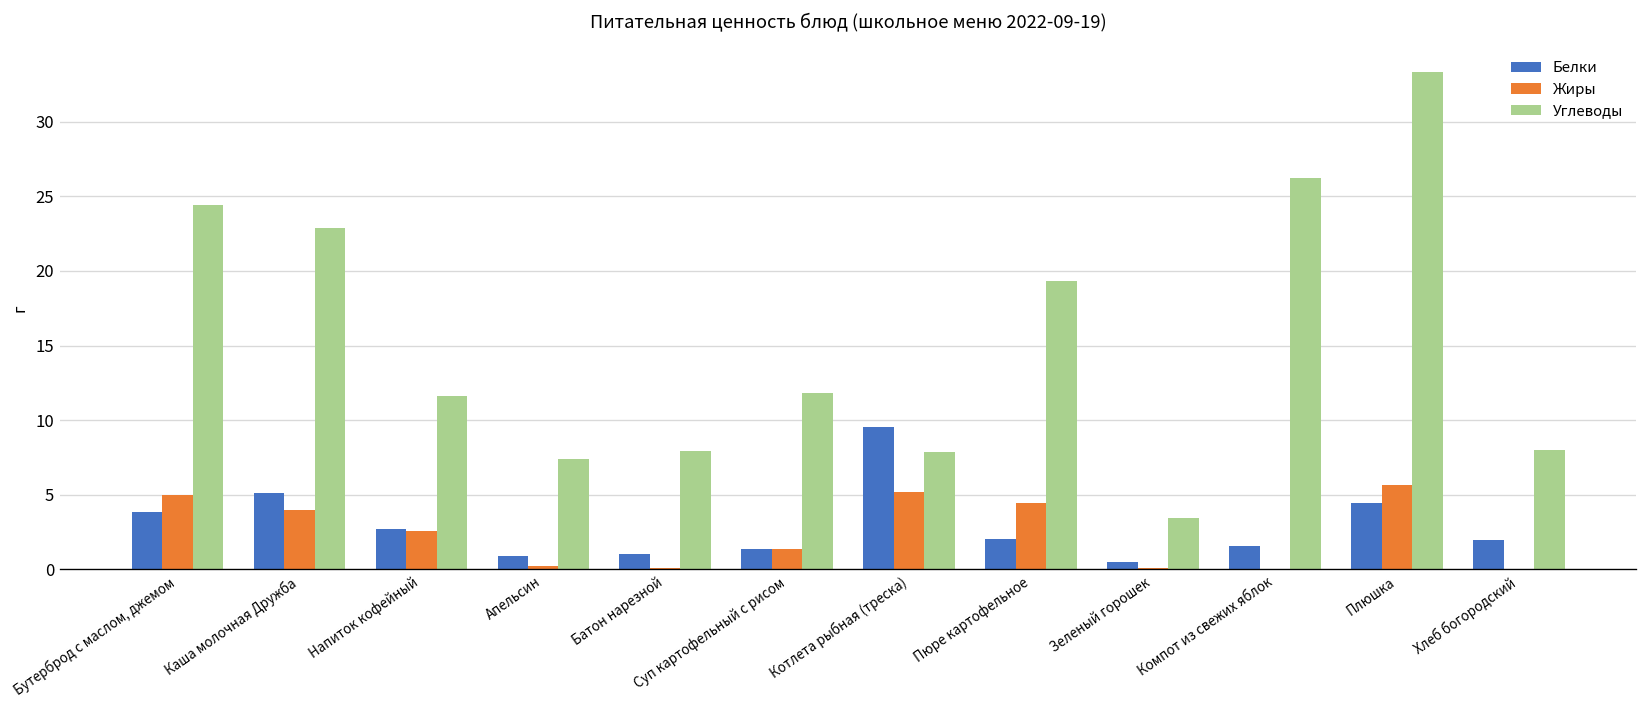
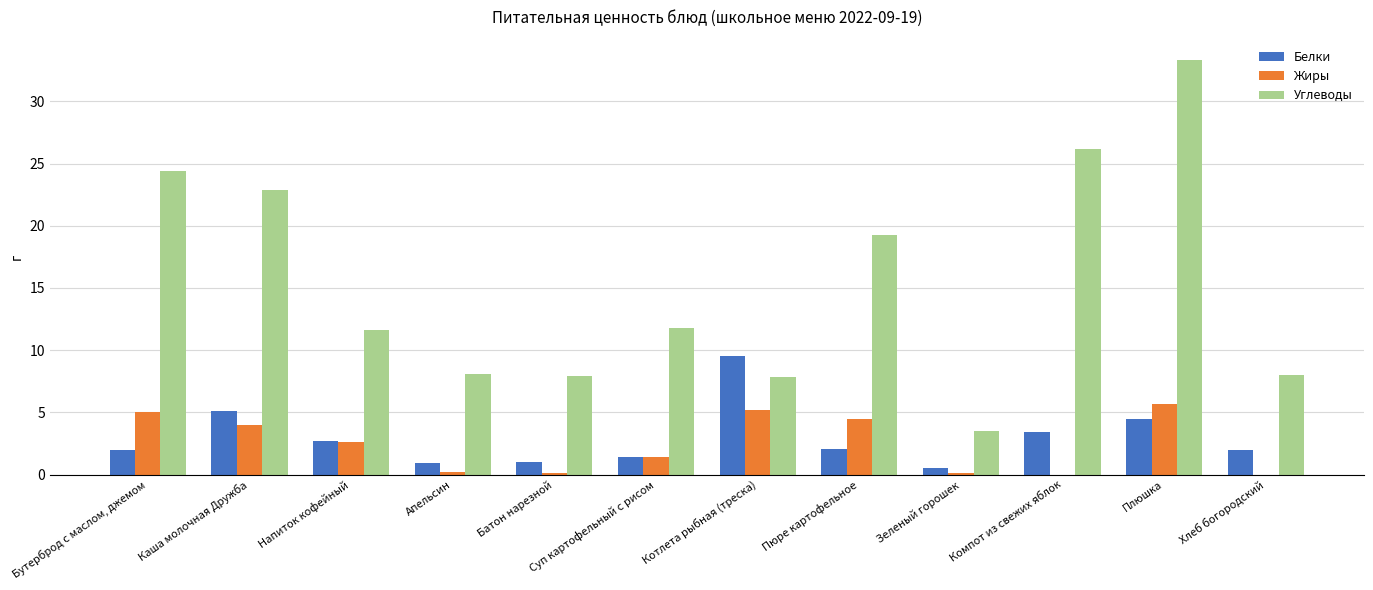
Белки, Бутерброд с маслом, джемом: 3.9 -> 2.0
Углеводы, Апельсин: 7.4 -> 8.1
Белки, Компот из свежих яблок: 1.6 -> 3.4
